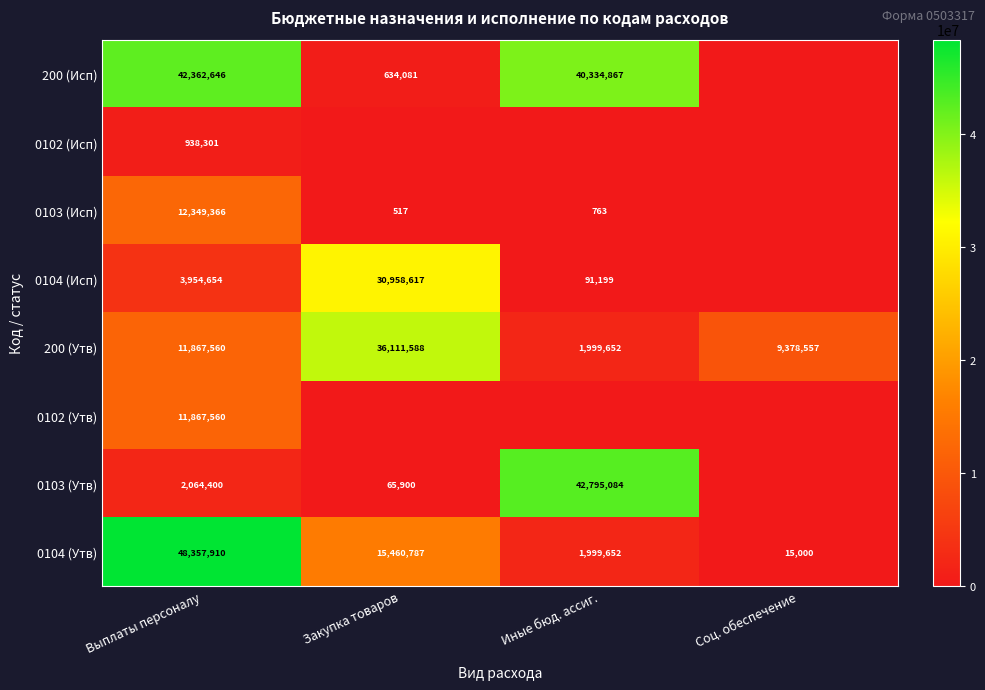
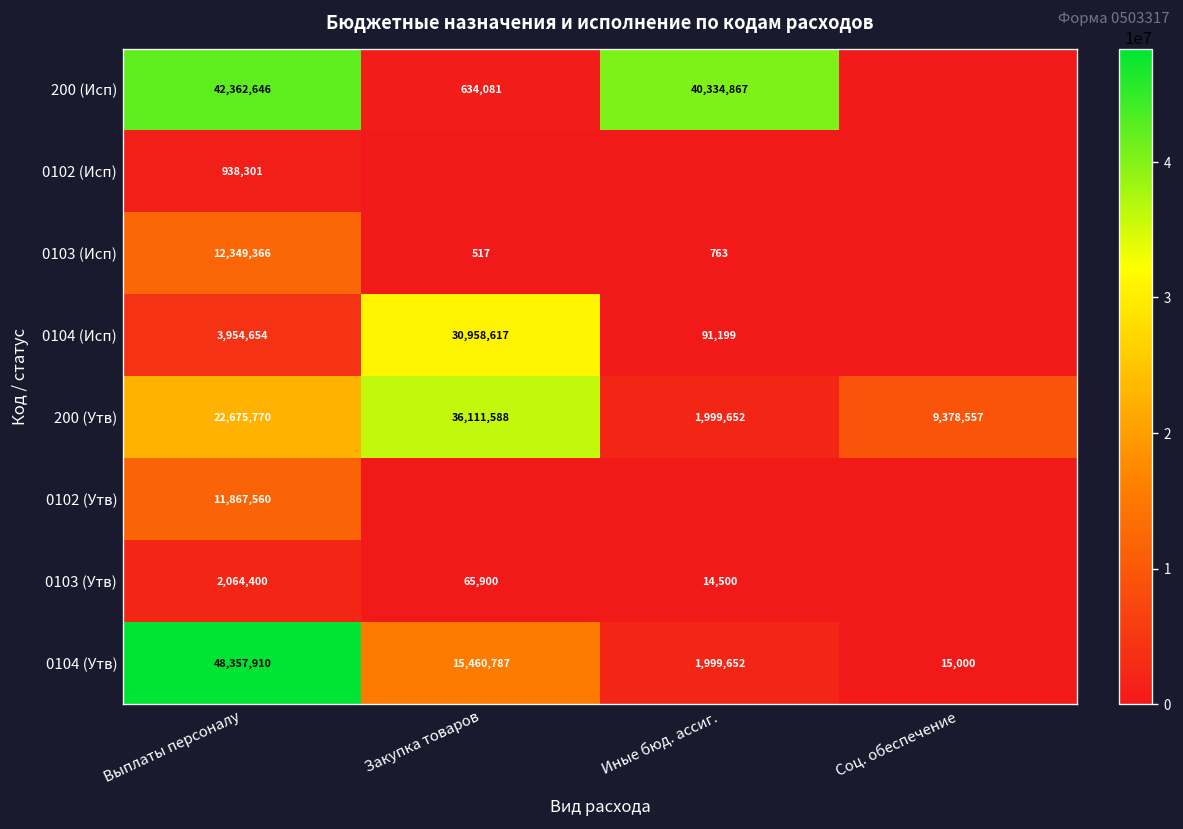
200 (Утв), Выплаты персоналу: 11,867,560 -> 22,675,770
0103 (Утв), Иные бюд. ассиг.: 42,795,084 -> 14,500
